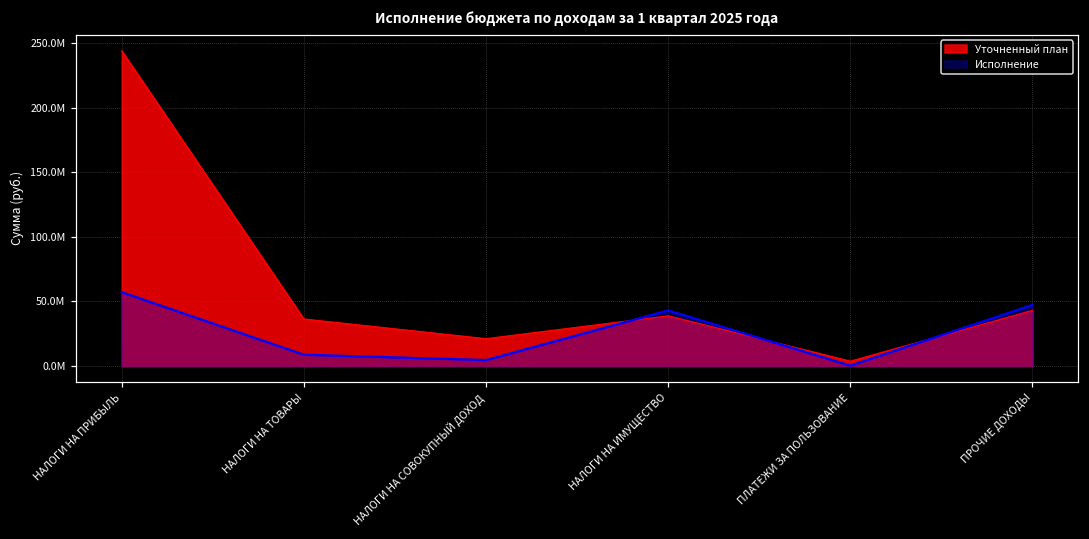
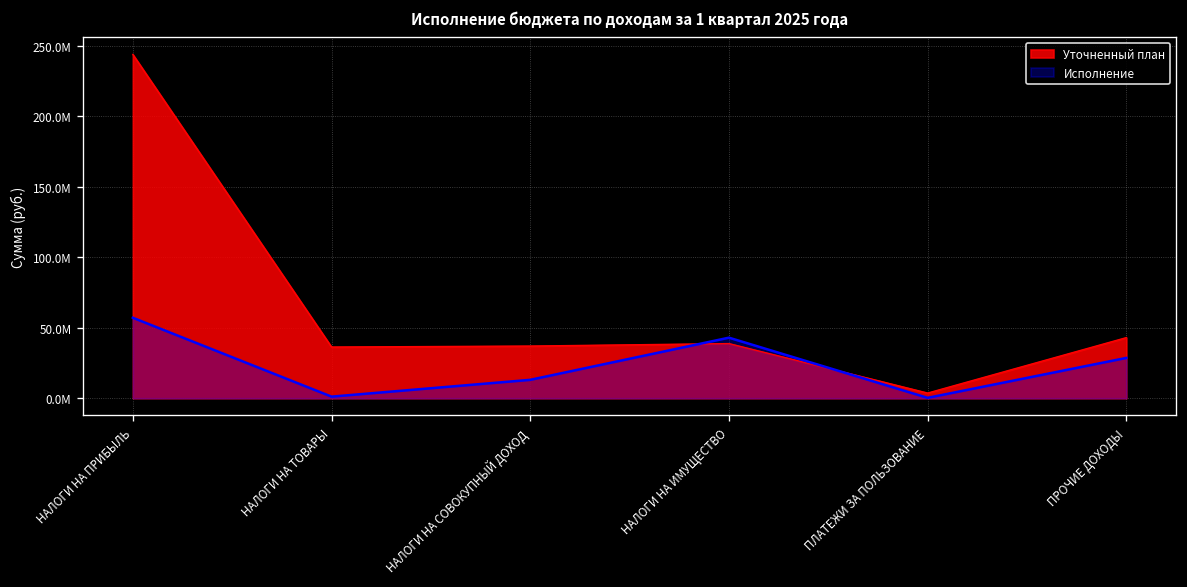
Исполнение, НАЛОГИ НА ТОВАРЫ: 9000000 -> 1000000
Уточненный план, НАЛОГИ НА СОВОКУПНЫЙ ДОХОД: 21000000 -> 37000000
Исполнение, НАЛОГИ НА СОВОКУПНЫЙ ДОХОД: 5000000 -> 13000000
Исполнение, ПРОЧИЕ ДОХОДЫ: 47000000 -> 29000000
